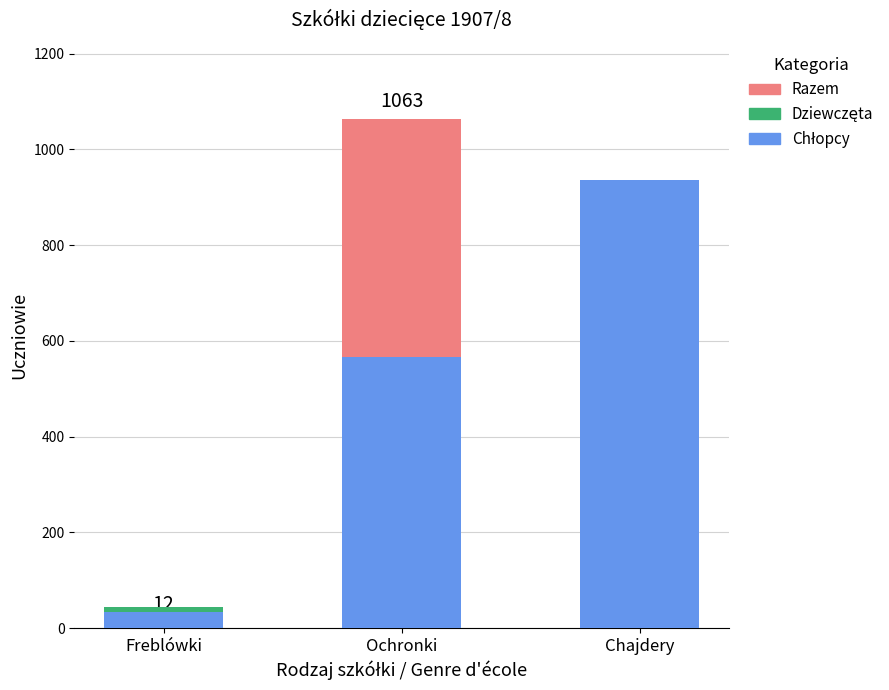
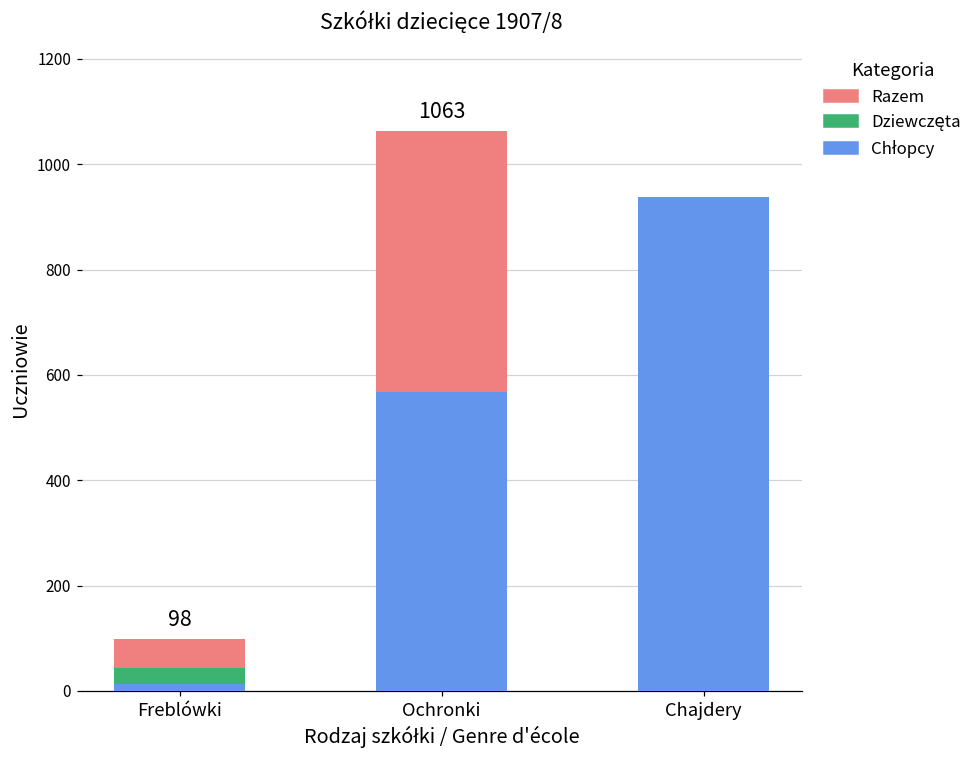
Razem, Freblówki: 12 -> 98
Chłopcy, Freblówki: 30 -> 10
